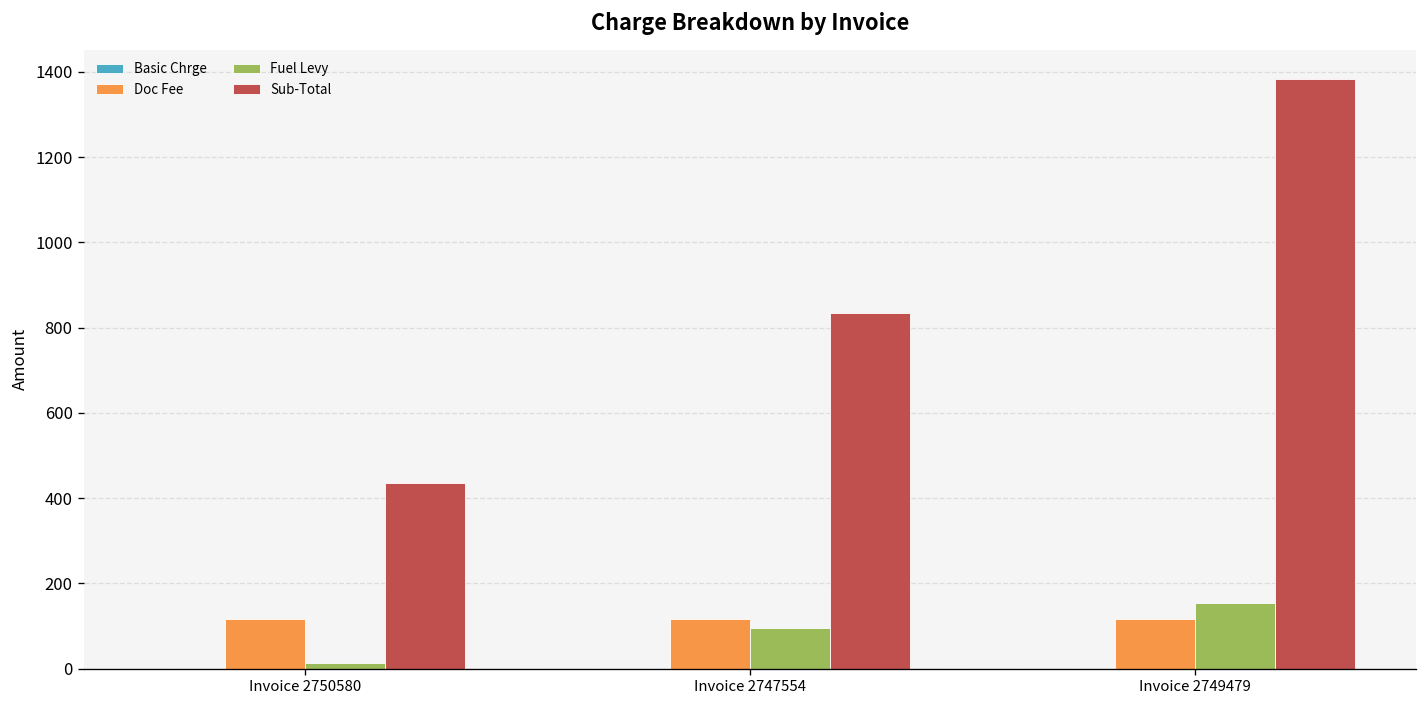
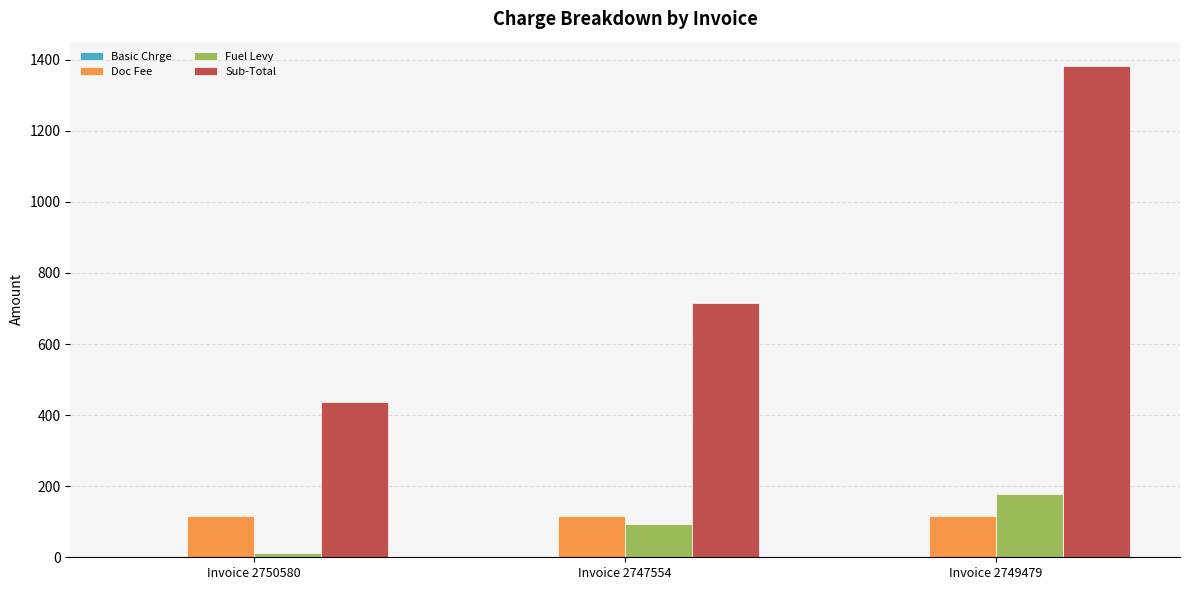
Sub-Total, Invoice 2747554: 830 -> 720
Fuel Levy, Invoice 2749479: 150 -> 180
